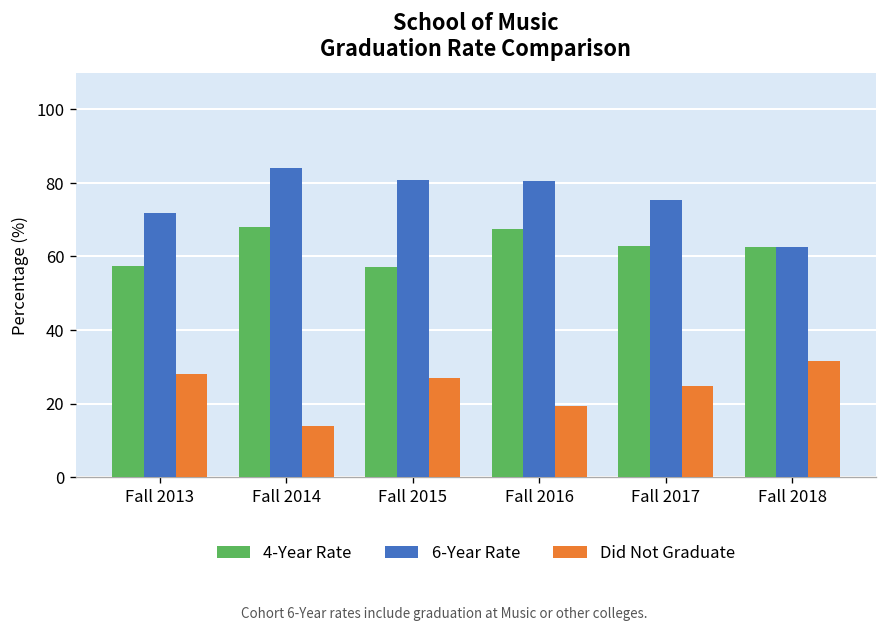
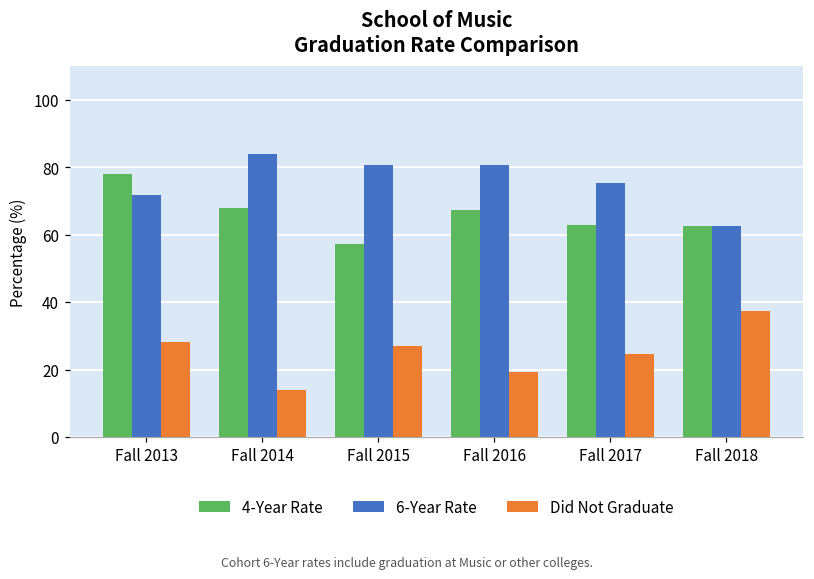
4-Year Rate, Fall 2013: 57 -> 78
Did Not Graduate, Fall 2018: 32 -> 37
